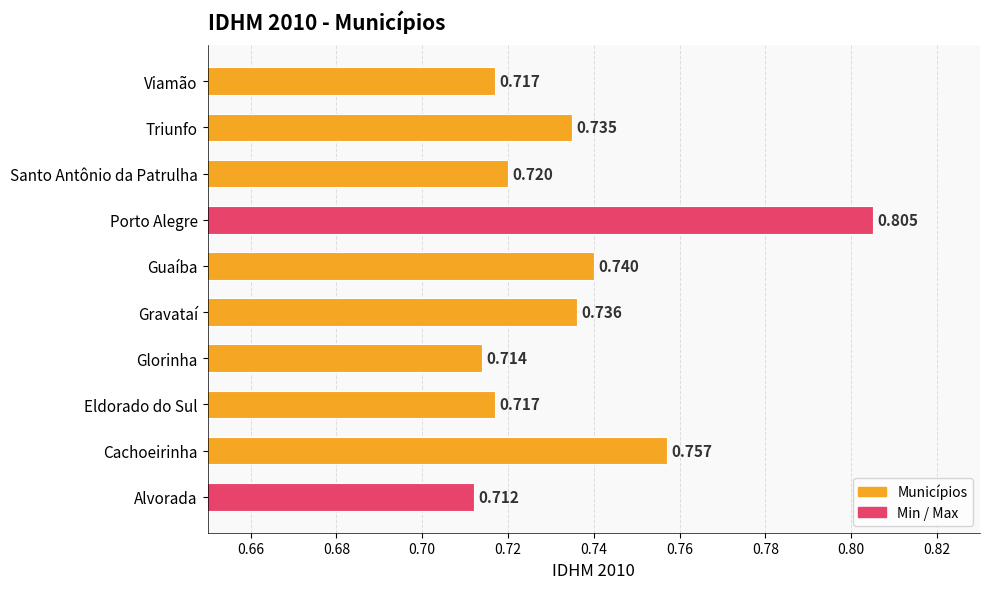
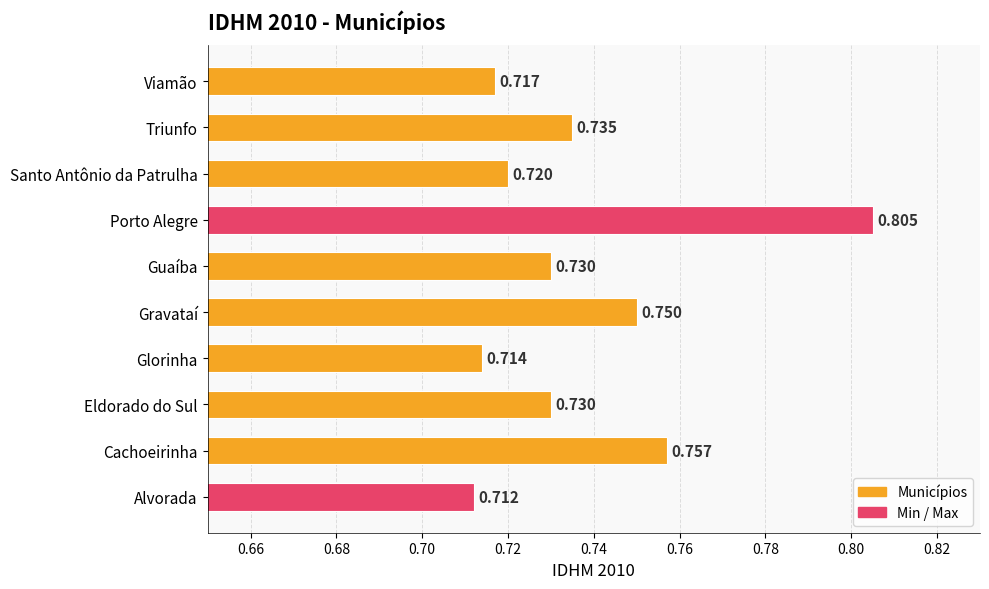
Guaíba: 0.740 -> 0.730
Gravataí: 0.736 -> 0.750
Eldorado do Sul: 0.717 -> 0.730
